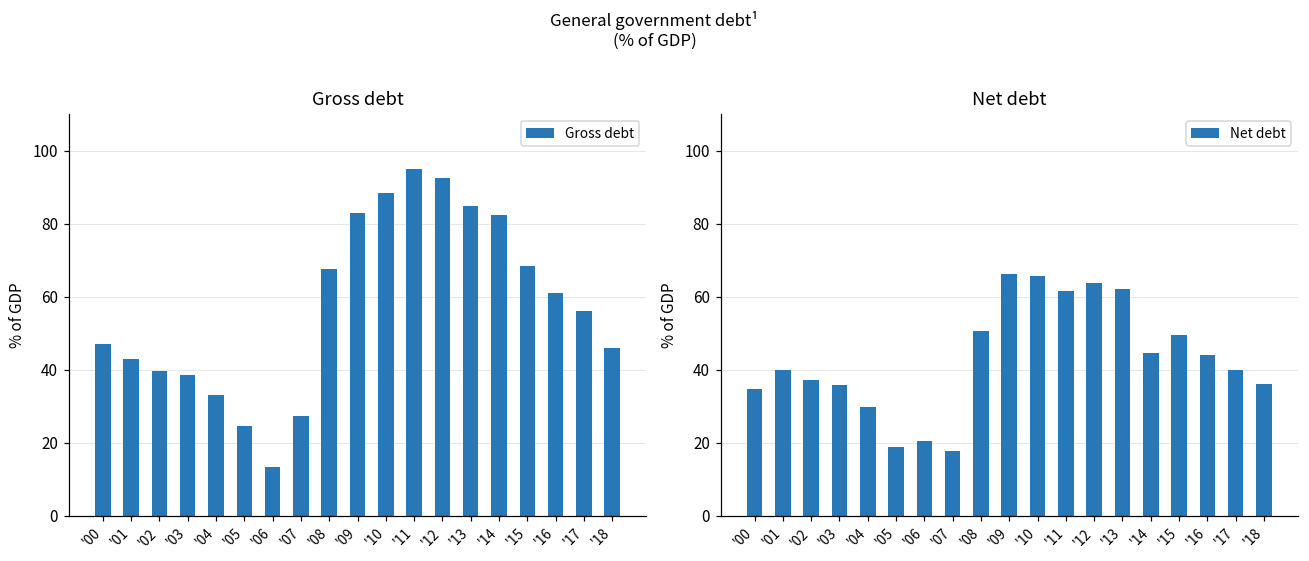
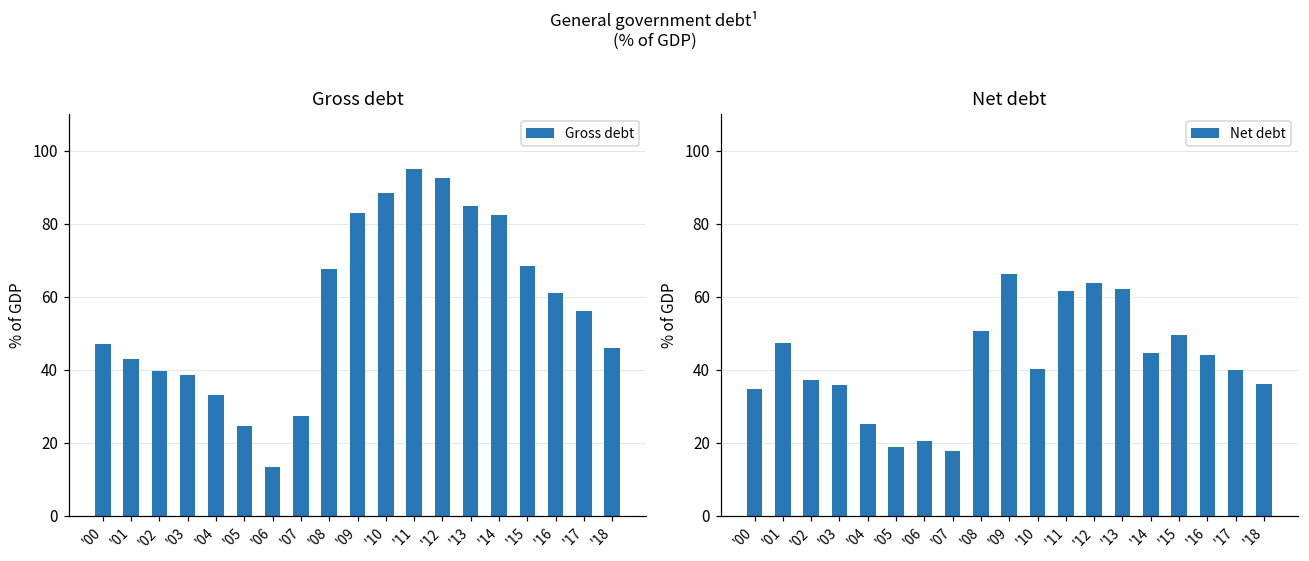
Net debt, '01: 40 -> 47
Net debt, '04: 30 -> 25
Net debt, '10: 66 -> 40
